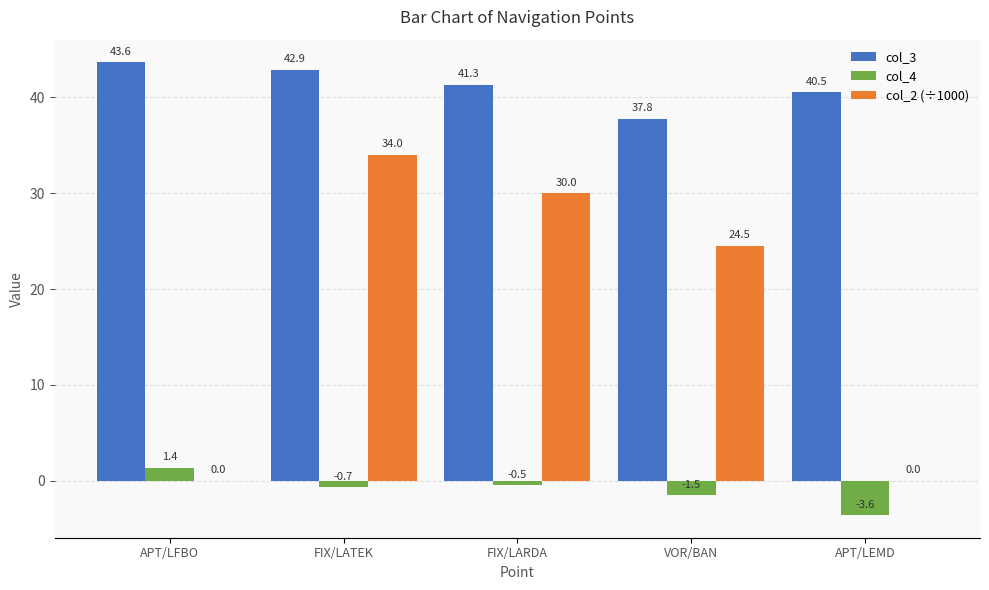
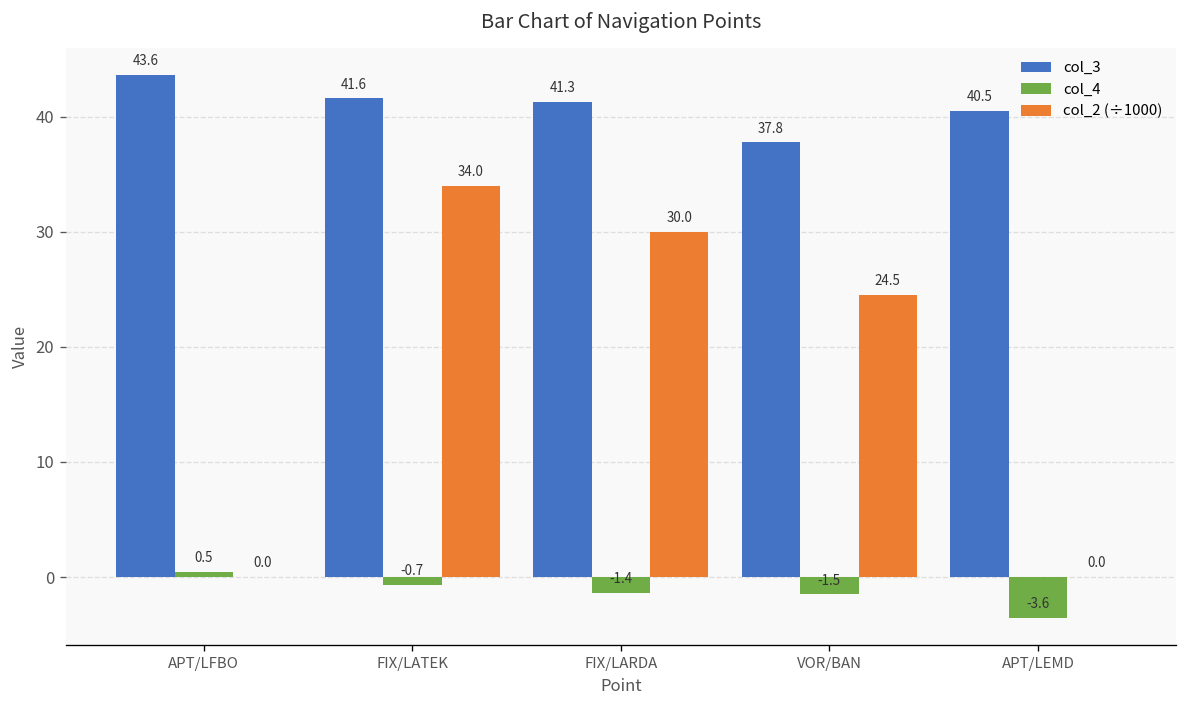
col_4, APT/LFBO: 1.4 -> 0.5
col_3, FIX/LATEK: 42.9 -> 41.6
col_4, FIX/LARDA: -0.5 -> -1.4
